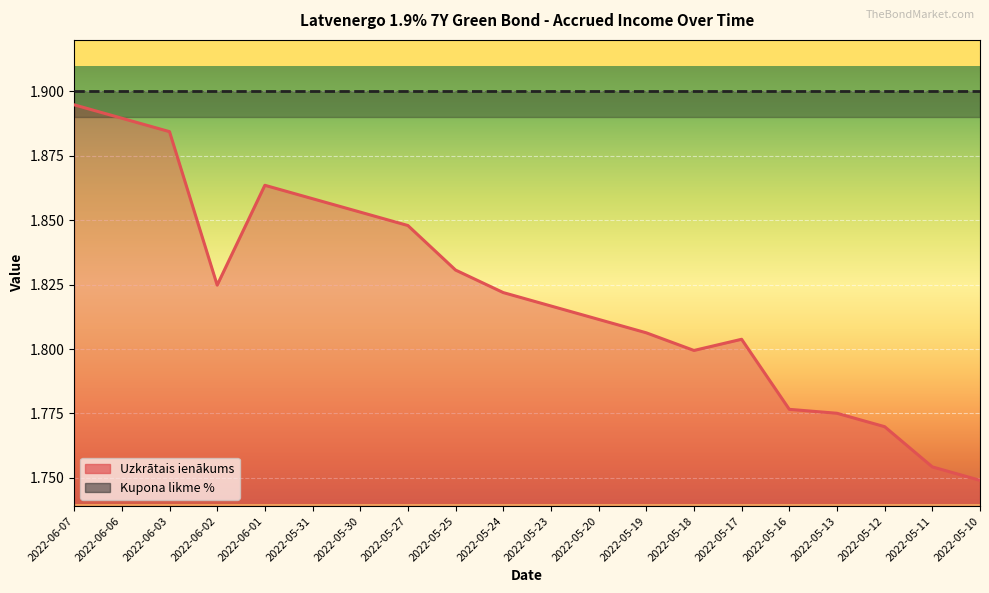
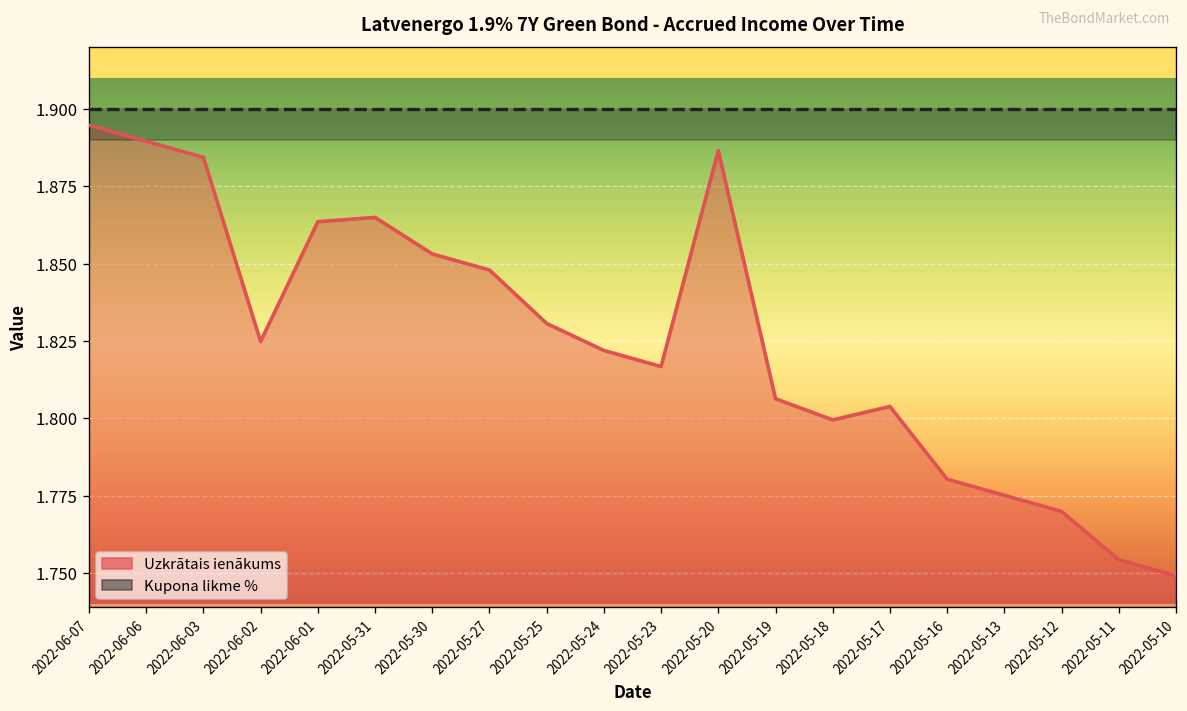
Uzkrātais ienākums, 2022-05-31: 1.858 -> 1.865
Uzkrātais ienākums, 2022-05-20: 1.812 -> 1.887
Uzkrātais ienākums, 2022-05-16: 1.777 -> 1.780
